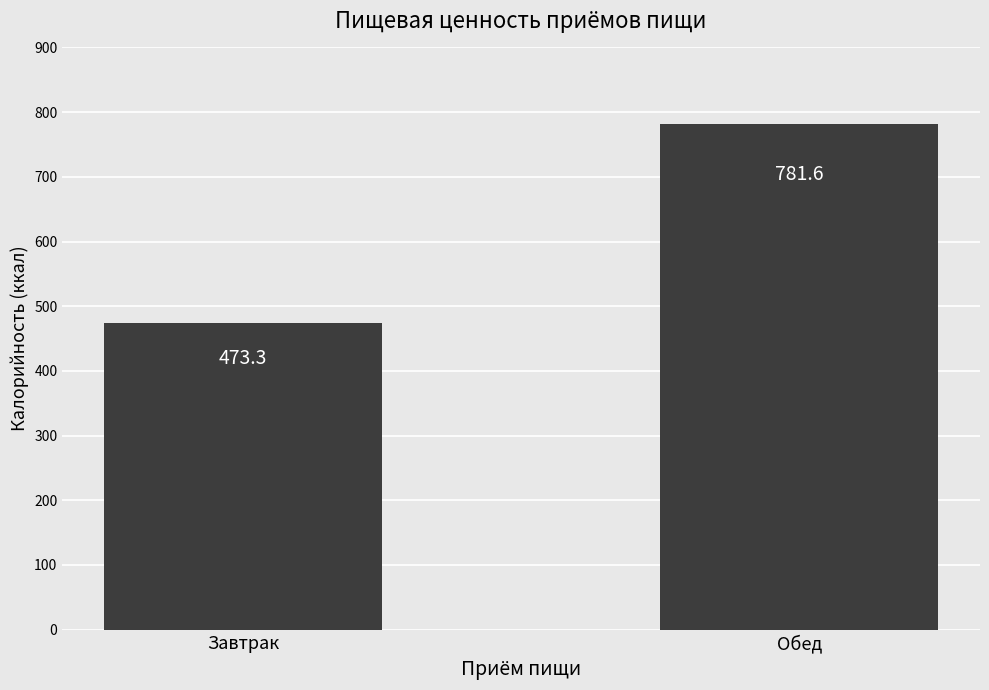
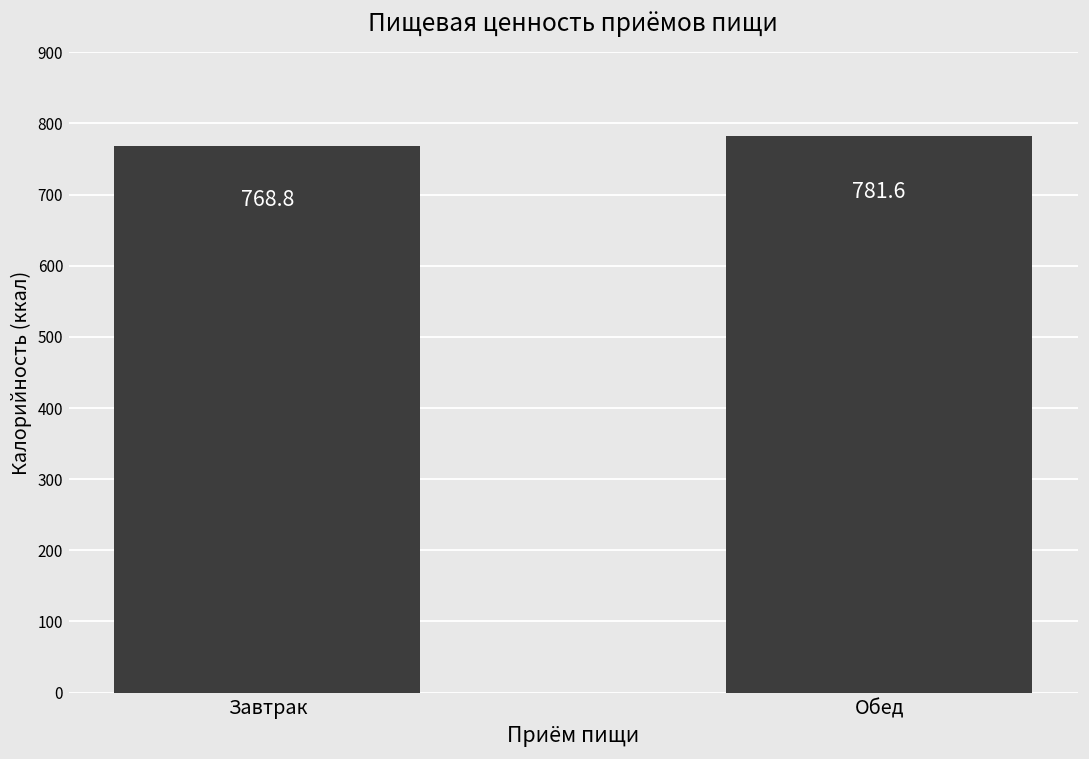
Завтрак: 473.3 -> 768.8
